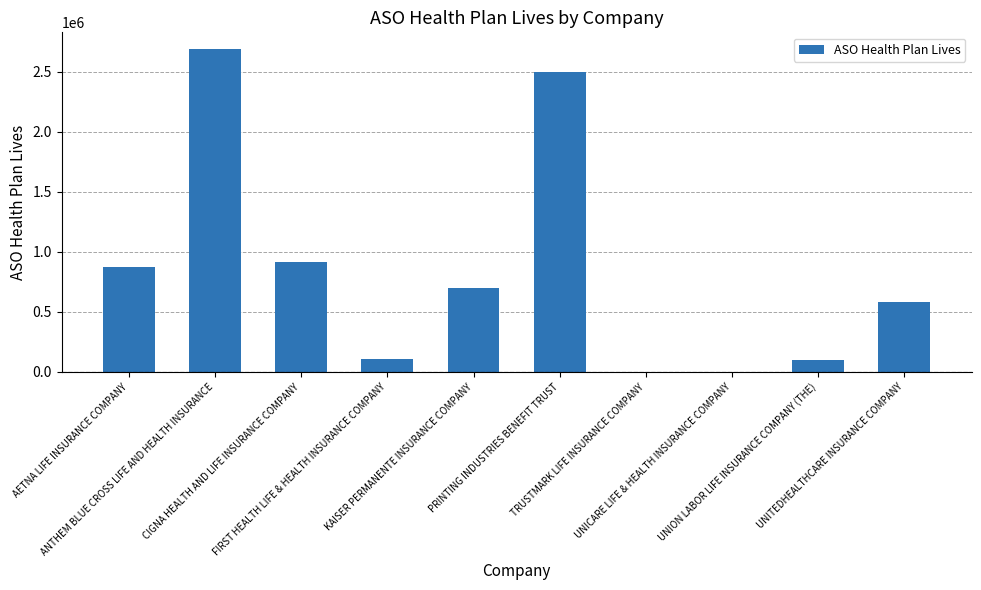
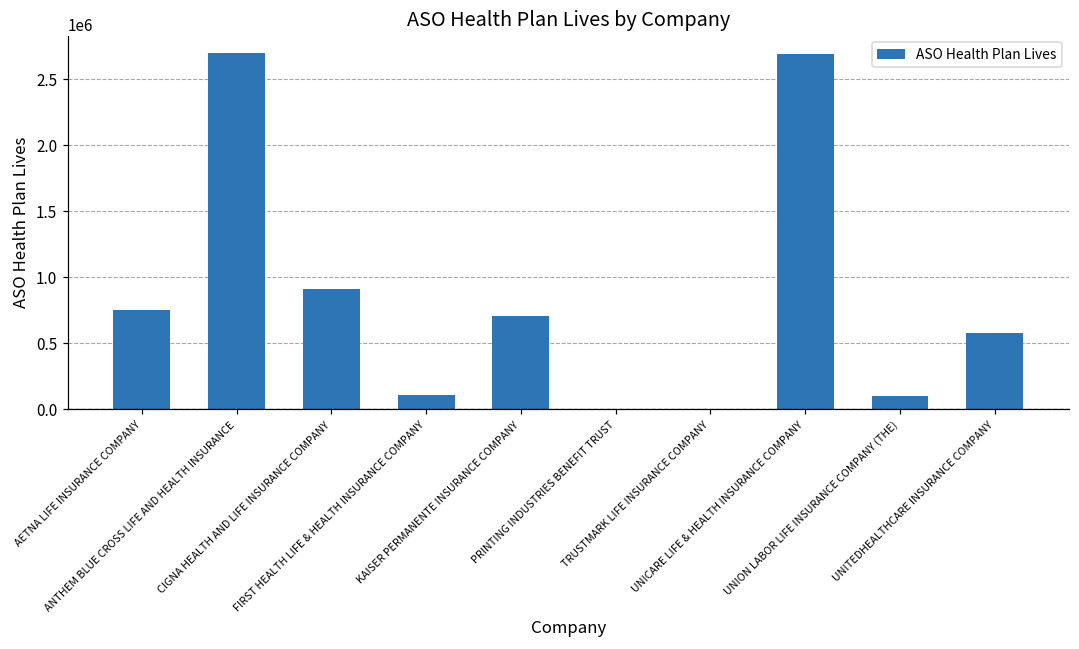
AETNA LIFE INSURANCE COMPANY: 870000 -> 750000
PRINTING INDUSTRIES BENEFIT TRUST: 2500000 -> 0
UNICARE LIFE & HEALTH INSURANCE COMPANY: 0 -> 2690000
